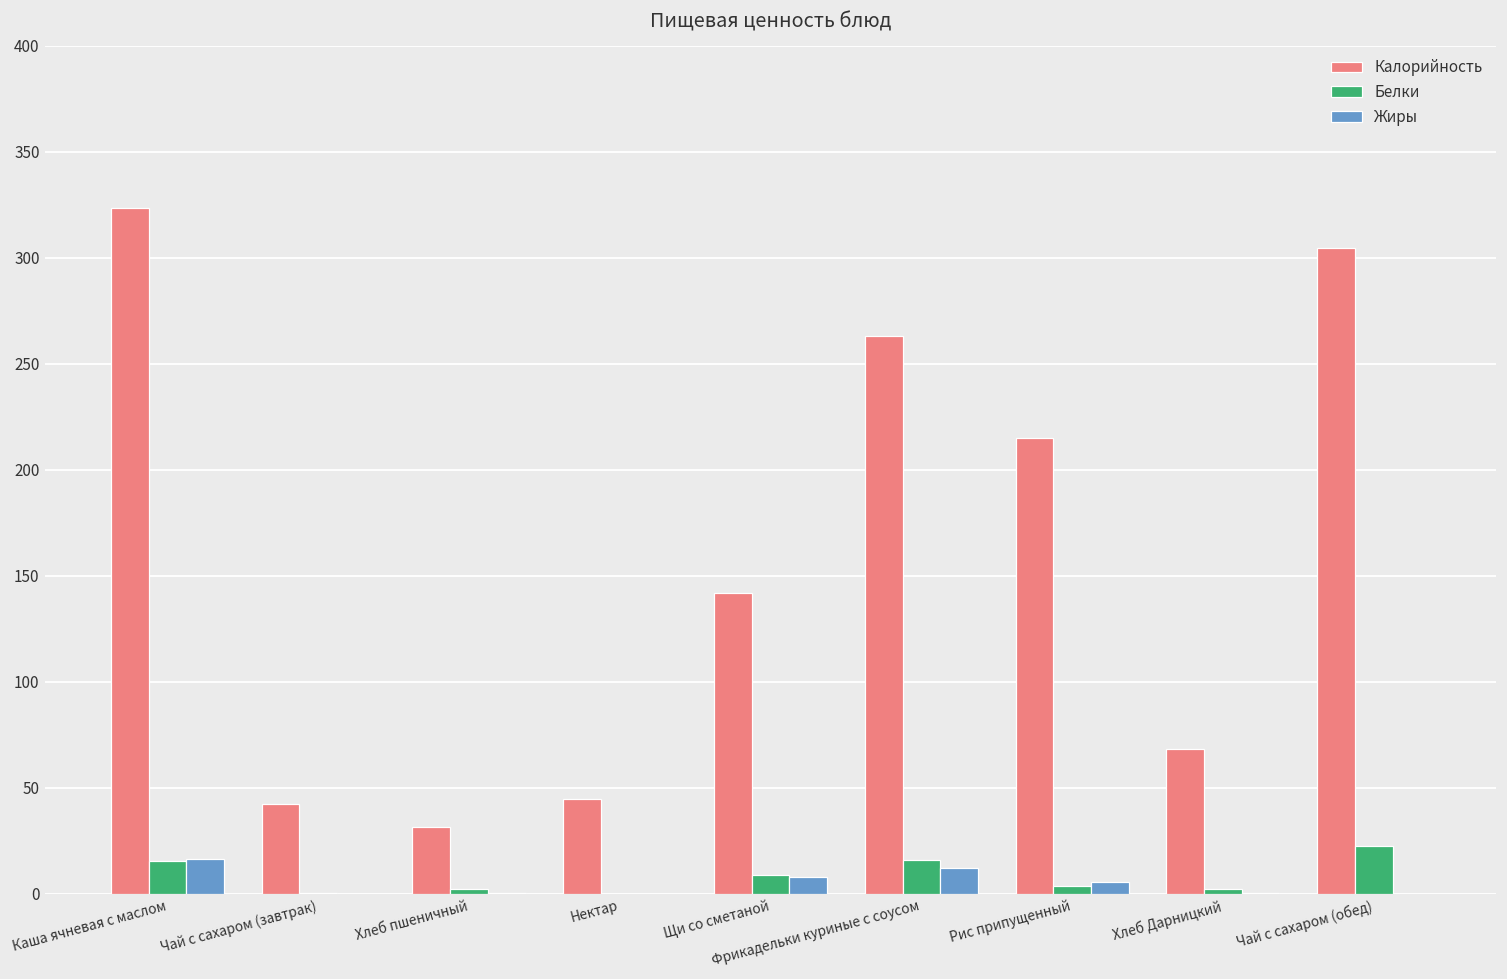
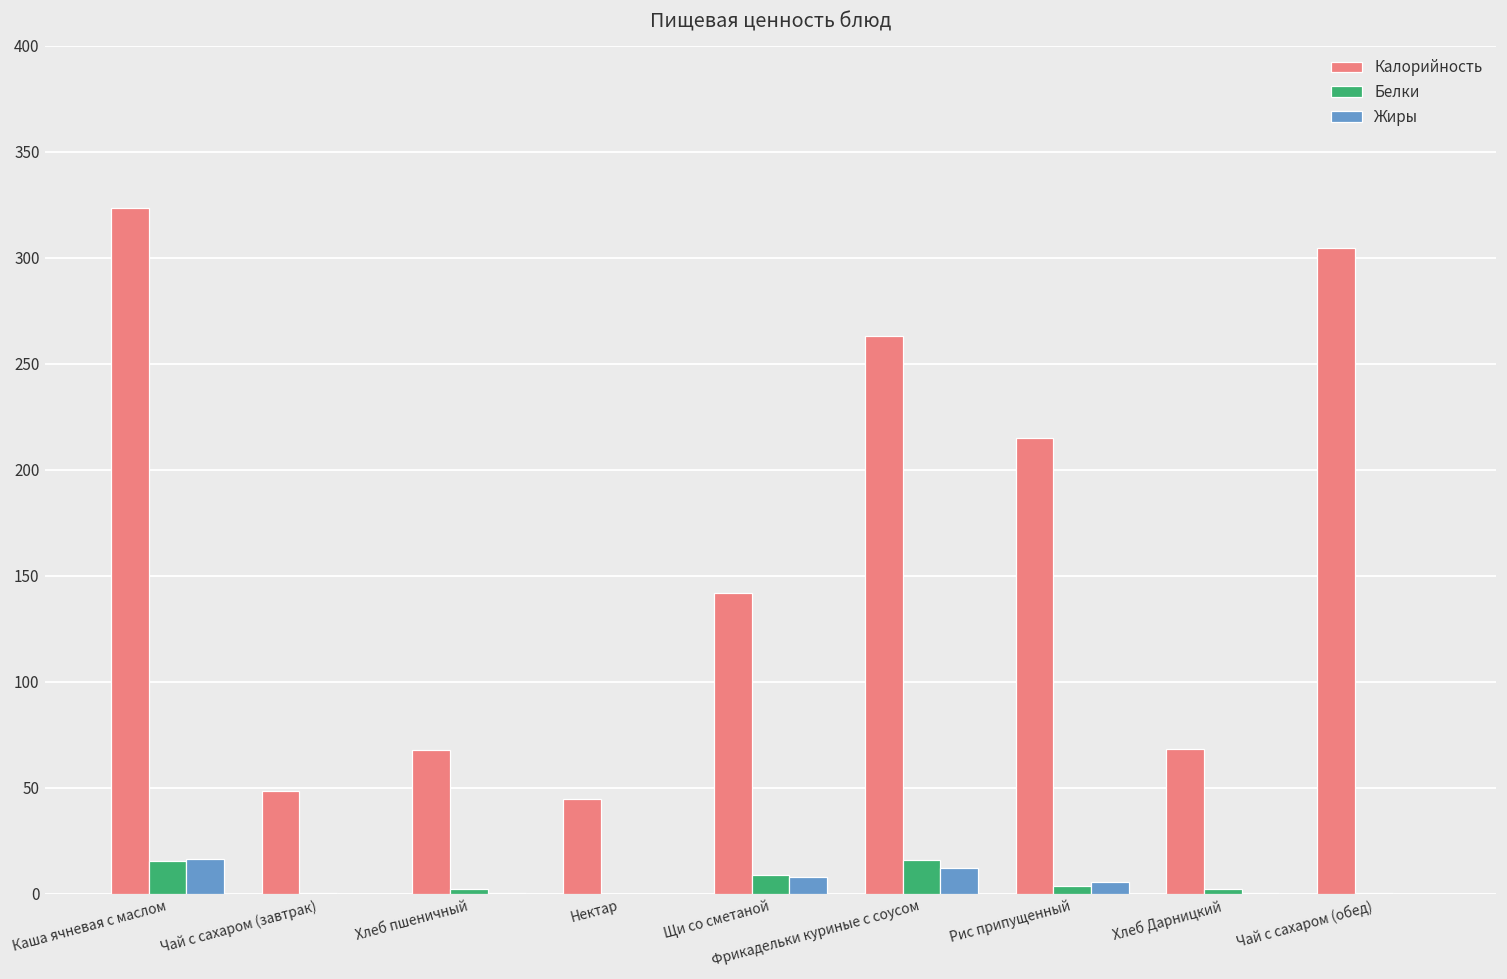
Калорийность, Чай с сахаром (завтрак): 42 -> 49
Калорийность, Хлеб пшеничный: 31 -> 68
Белки, Чай с сахаром (обед): 23 -> 0
